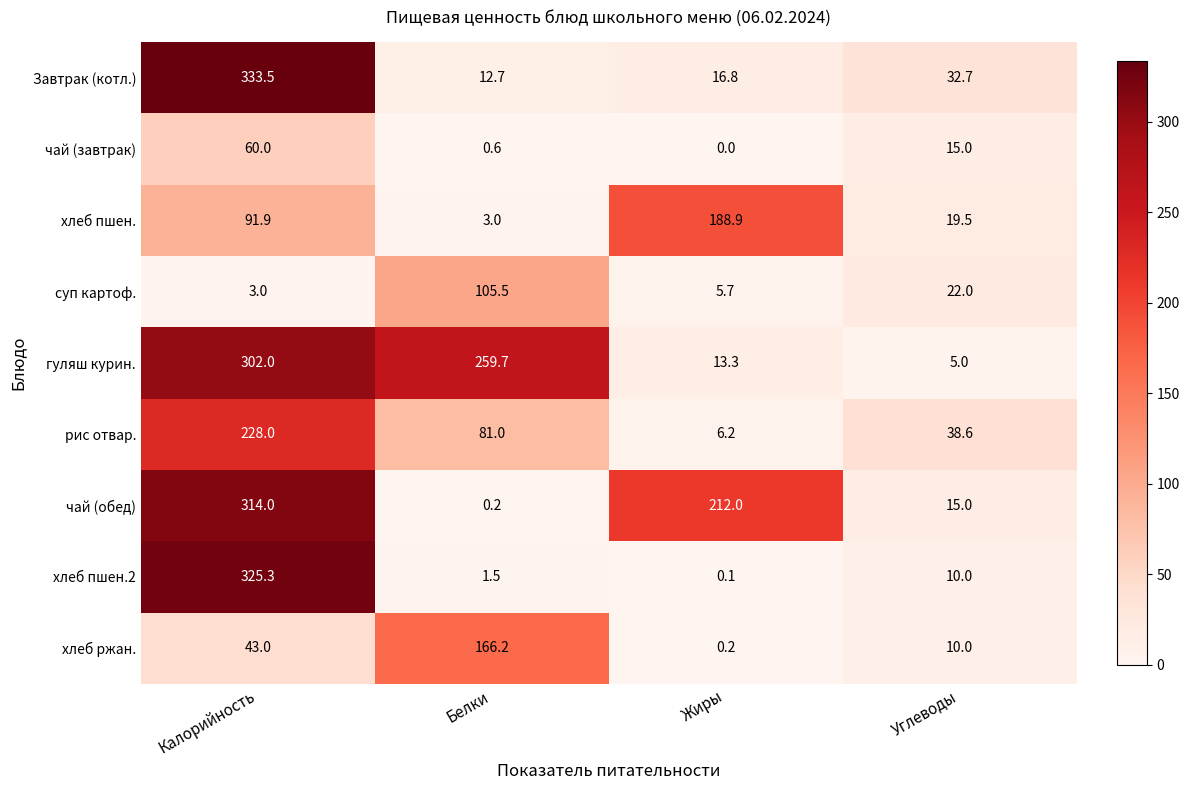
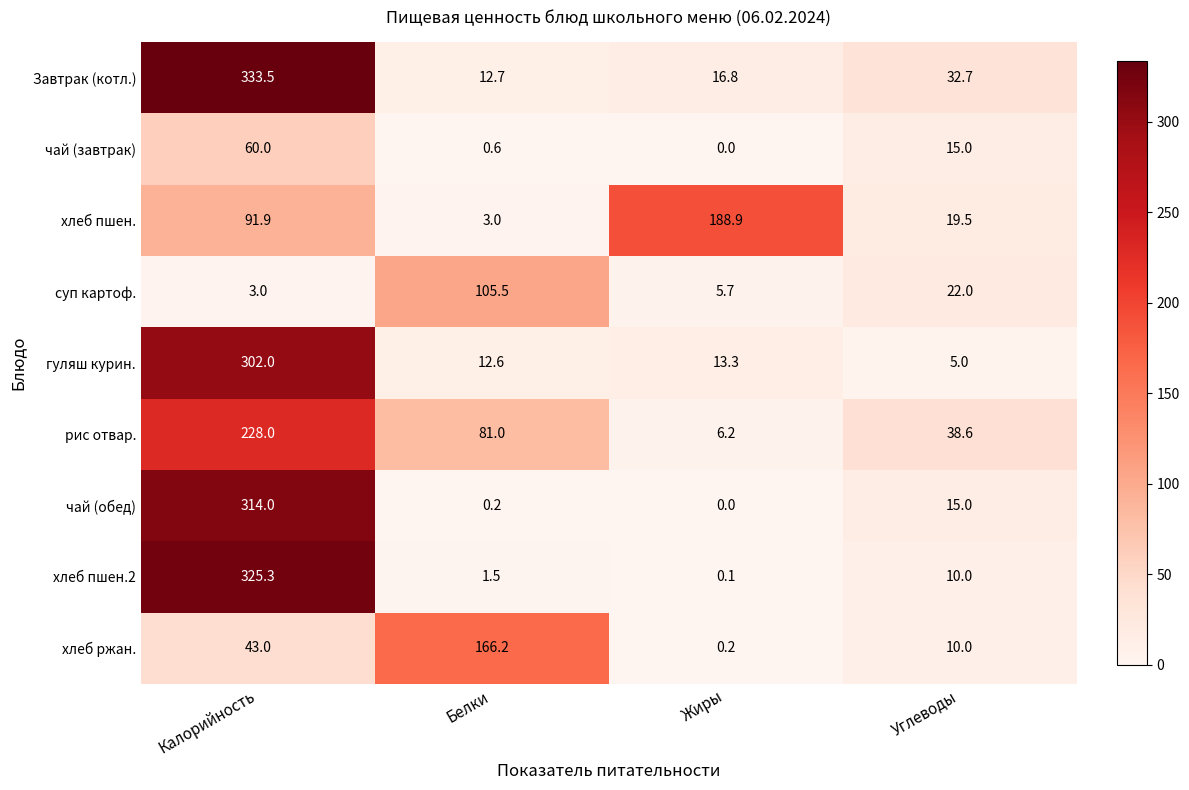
гуляш курин., Белки: 259.7 -> 12.6
чай (обед), Жиры: 212.0 -> 0.0
